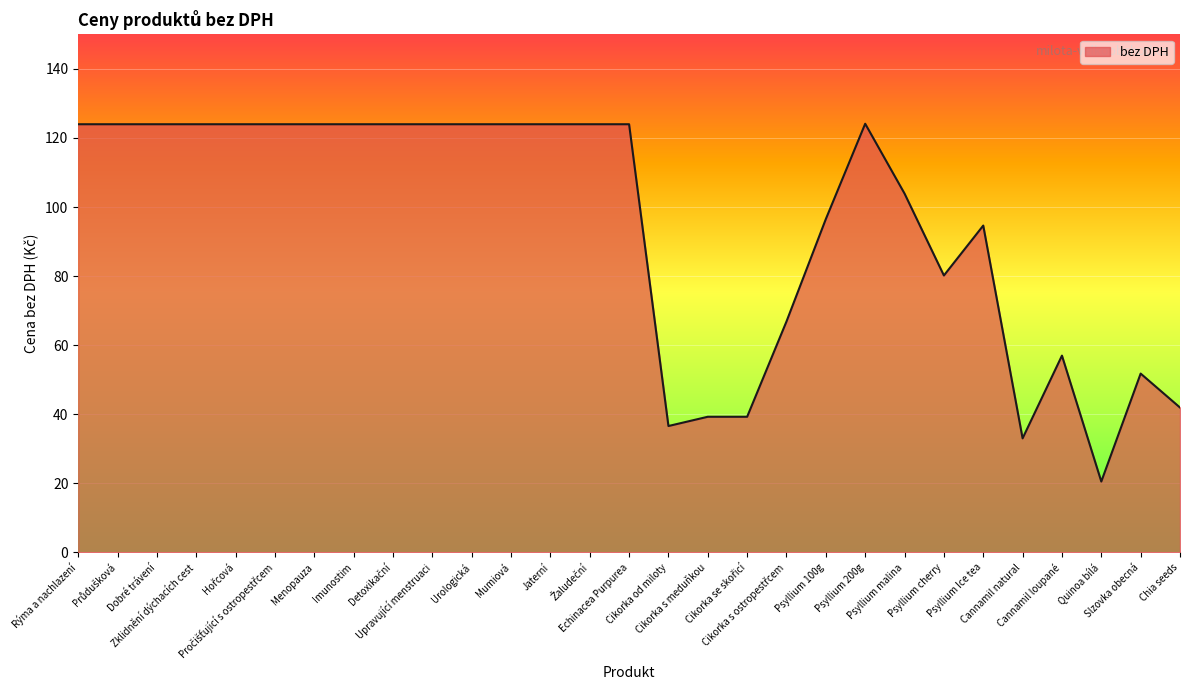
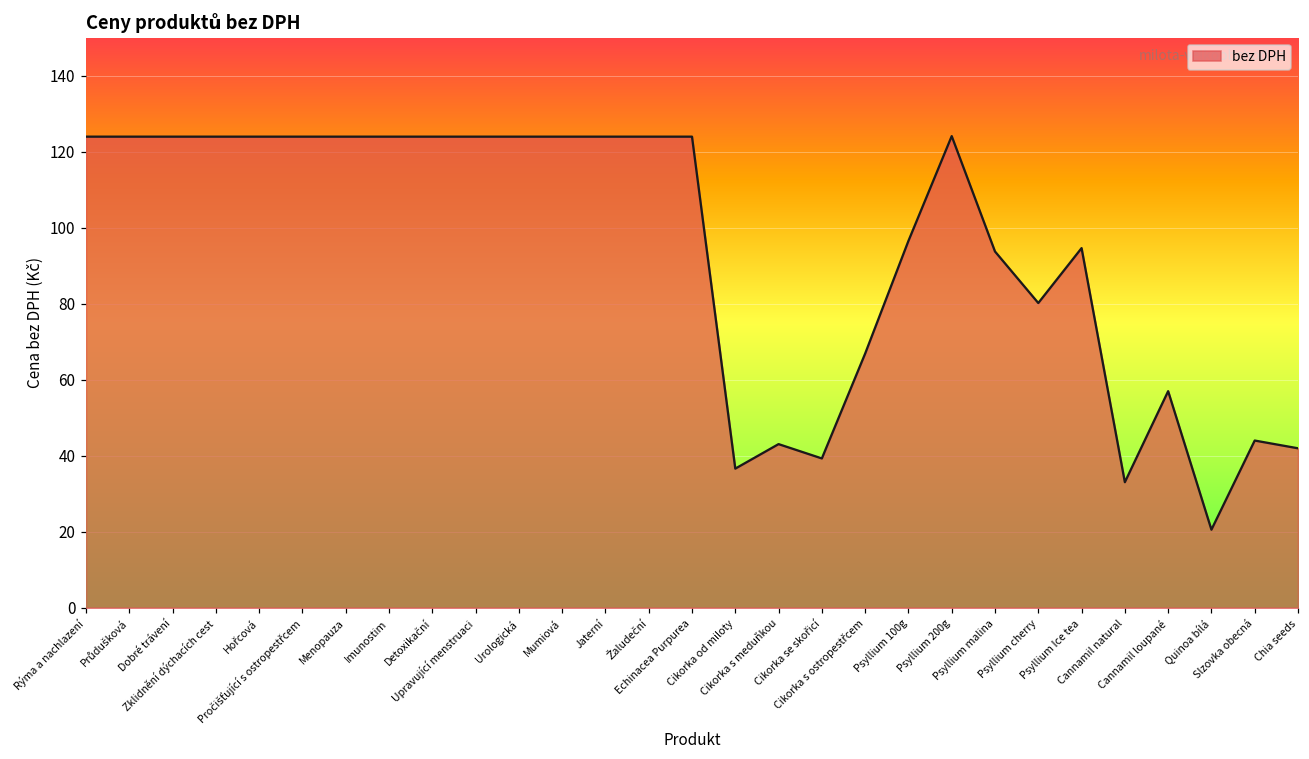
Cikorka s meduňkou: 39 -> 43
Psyllium malina: 104 -> 94
Slzovka obecná: 52 -> 44
